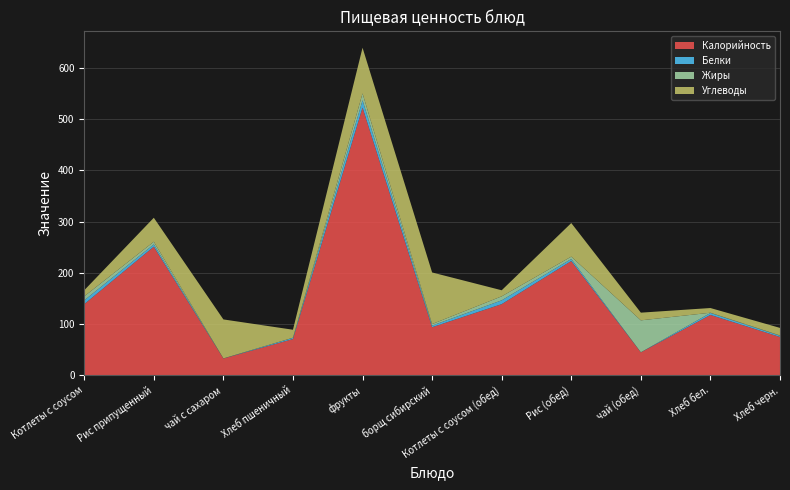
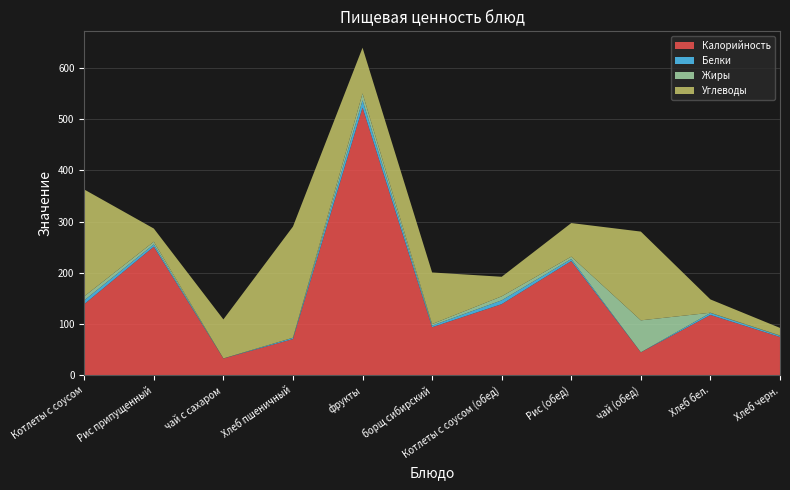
Углеводы, Котлеты с соусом: 10 -> 210
Углеводы, Рис припущенный: 50 -> 30
Углеводы, Хлеб пшеничный: 20 -> 220
Углеводы, Котлеты с соусом (обед): 10 -> 40
Углеводы, чай (обед): 20 -> 170
Углеводы, Хлеб бел.: 10 -> 30
